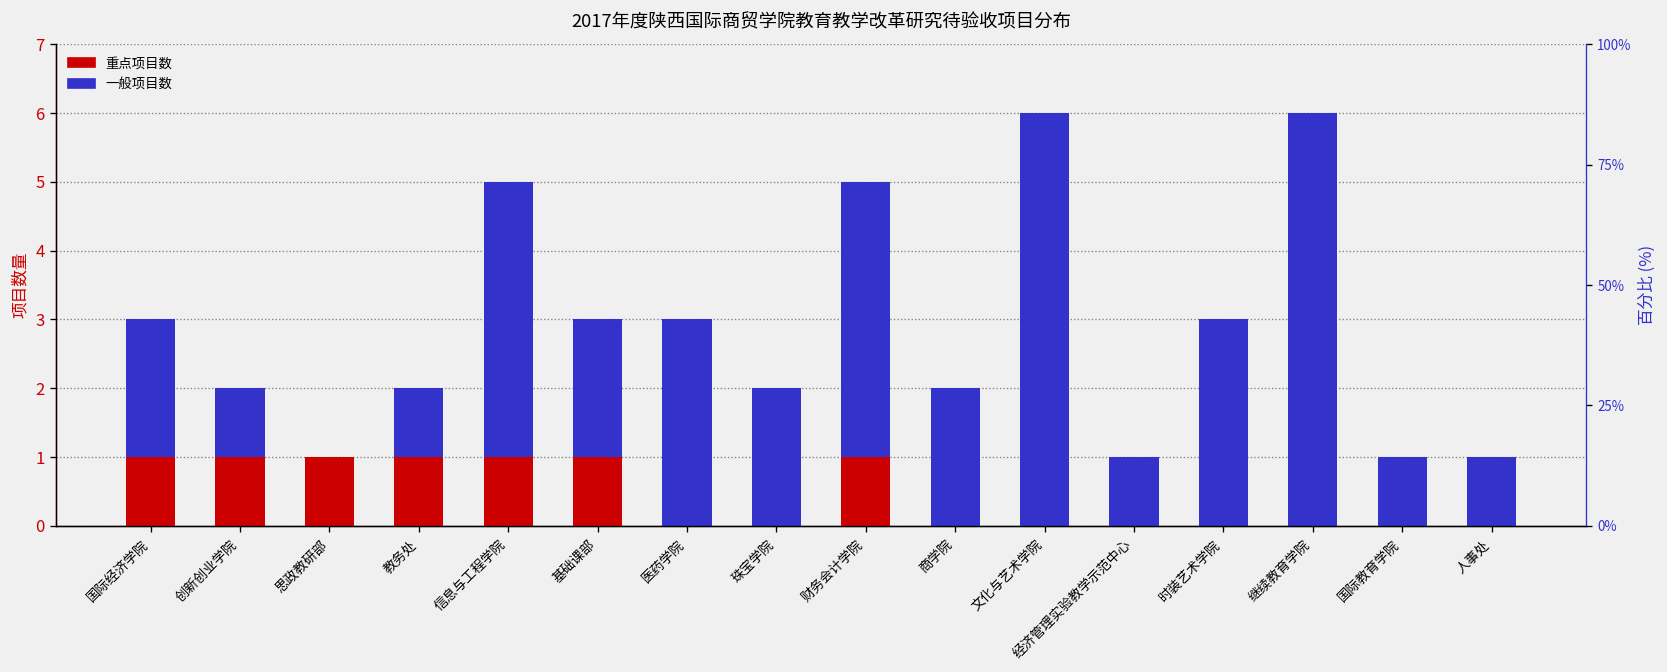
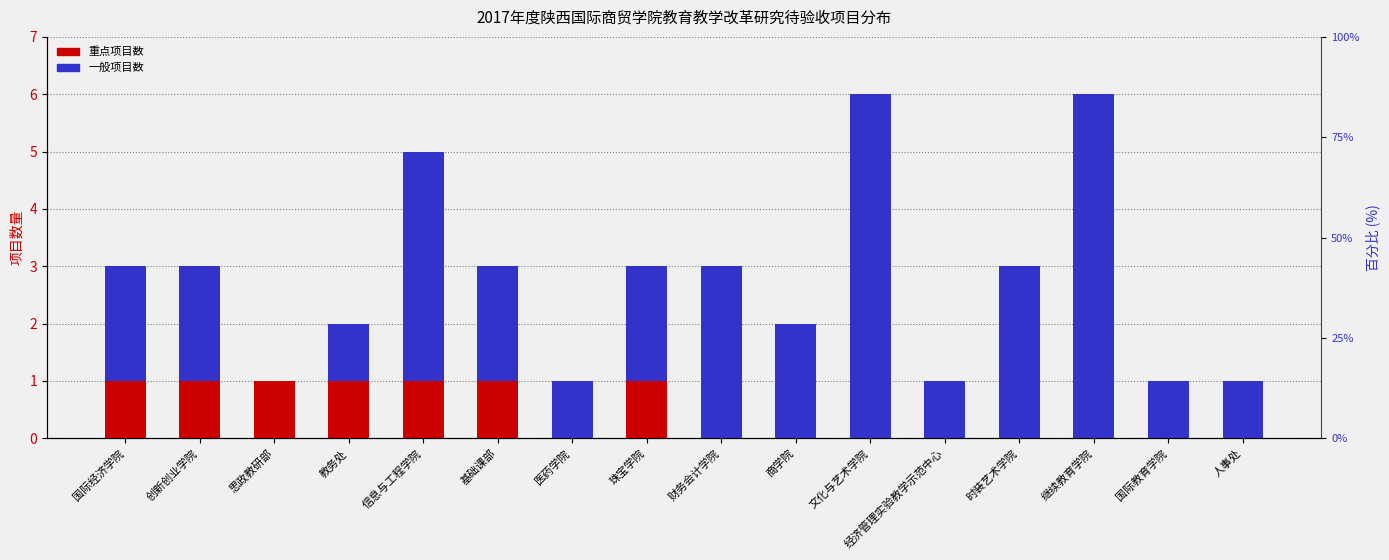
一般项目数, 创新创业学院: 1 -> 2
一般项目数, 医药学院: 3 -> 1
重点项目数, 珠宝学院: 0 -> 1
重点项目数, 财务会计学院: 1 -> 0
一般项目数, 财务会计学院: 4 -> 3
